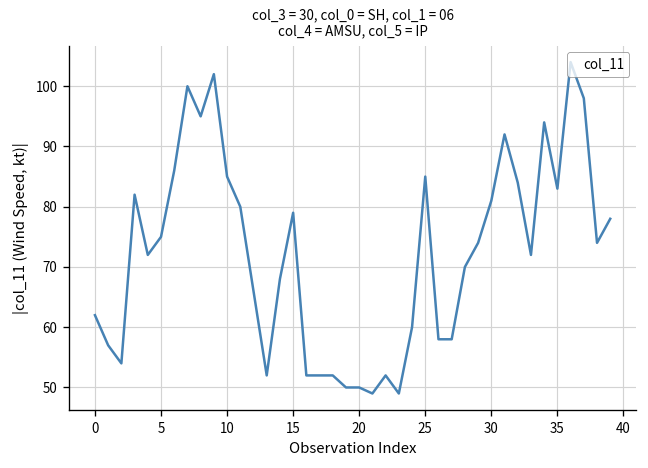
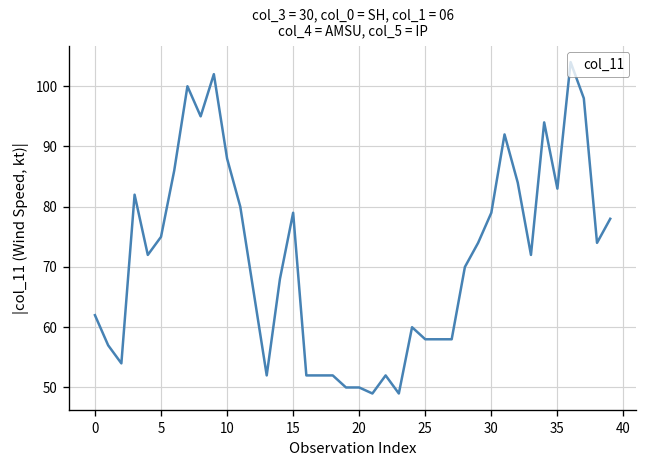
10: 85 -> 88
25: 85 -> 58
30: 81 -> 79
